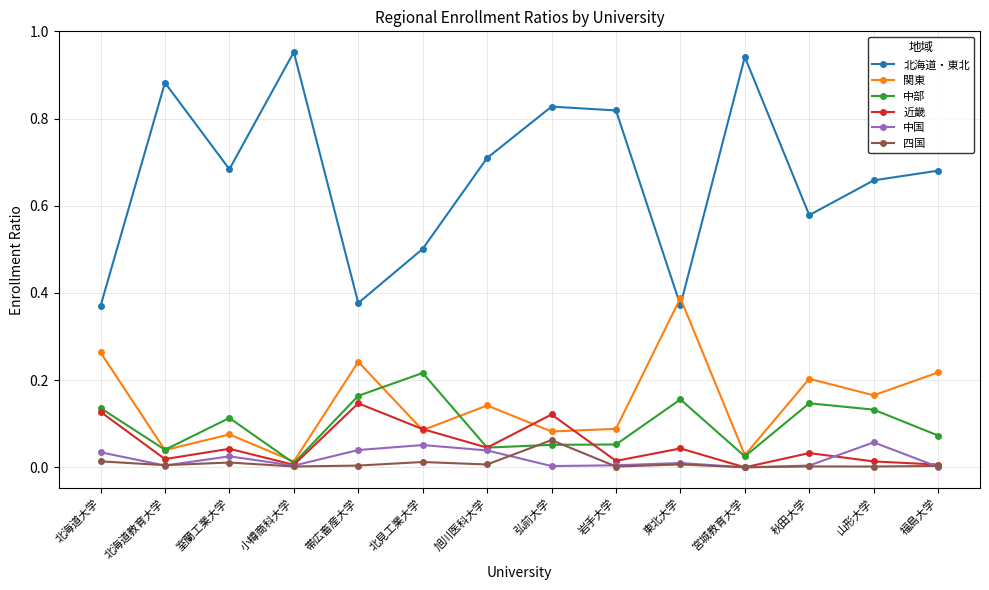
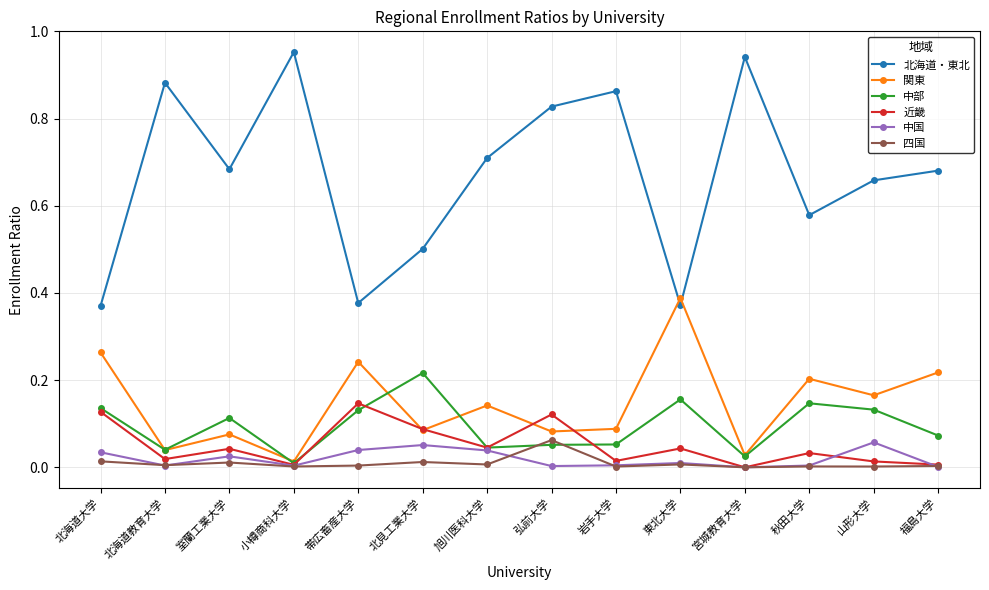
中部, 帯広畜産大学: 0.16 -> 0.13
北海道・東北, 岩手大学: 0.82 -> 0.86
